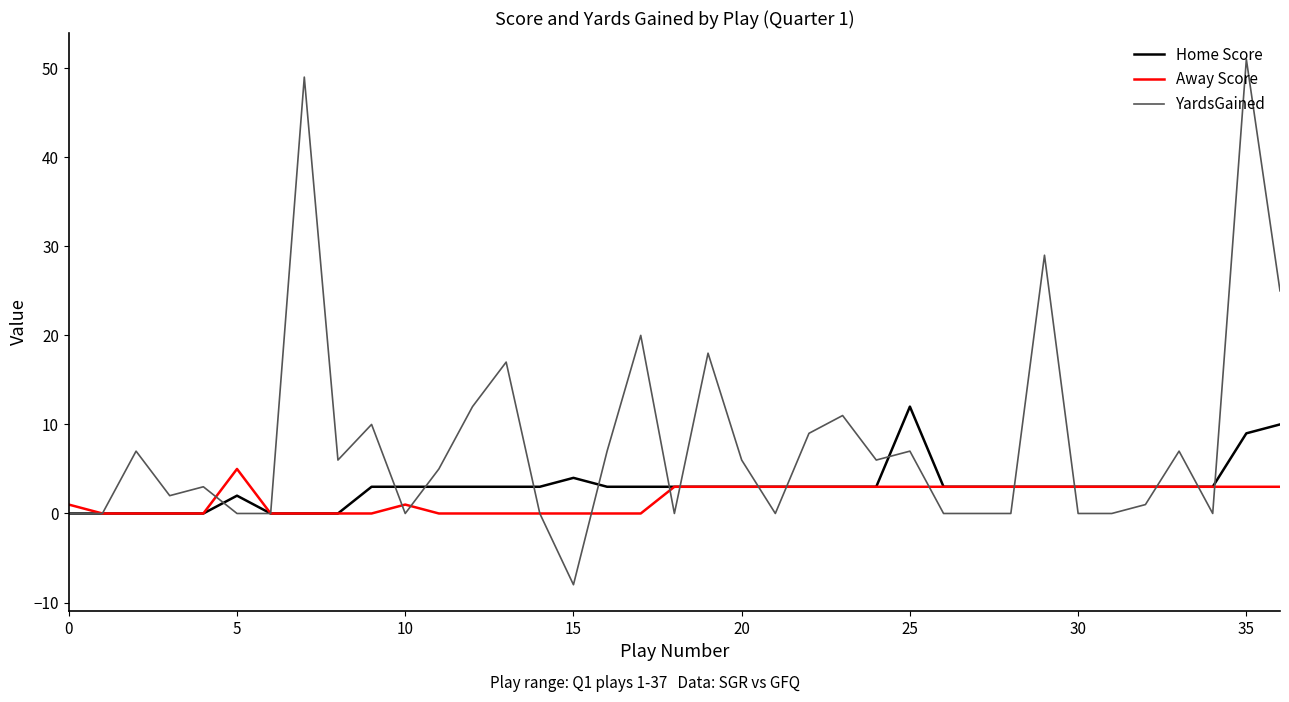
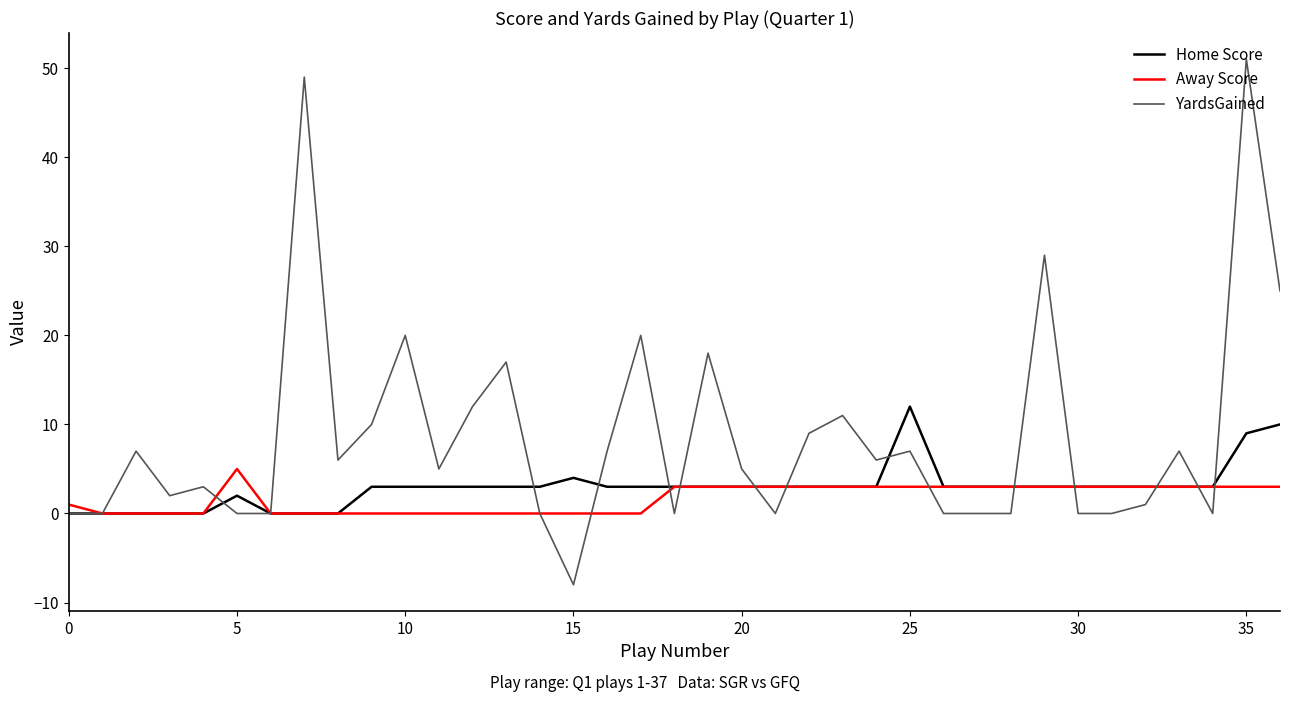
Away Score, 10: 1 -> 0
YardsGained, 10: 0 -> 20
YardsGained, 20: 6 -> 5
